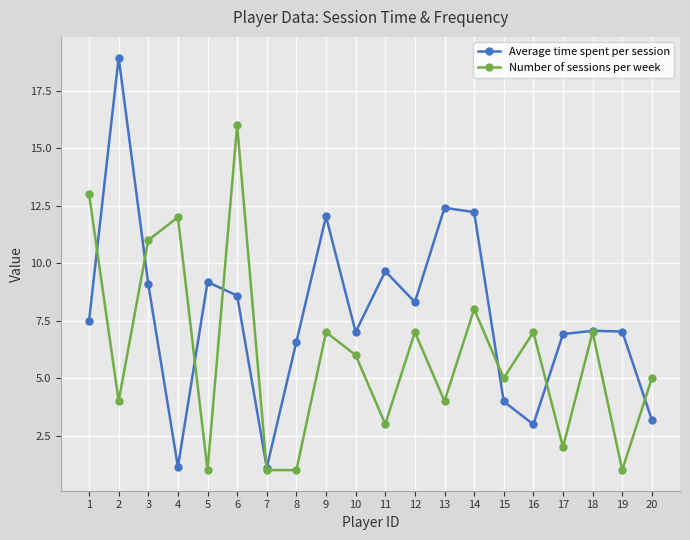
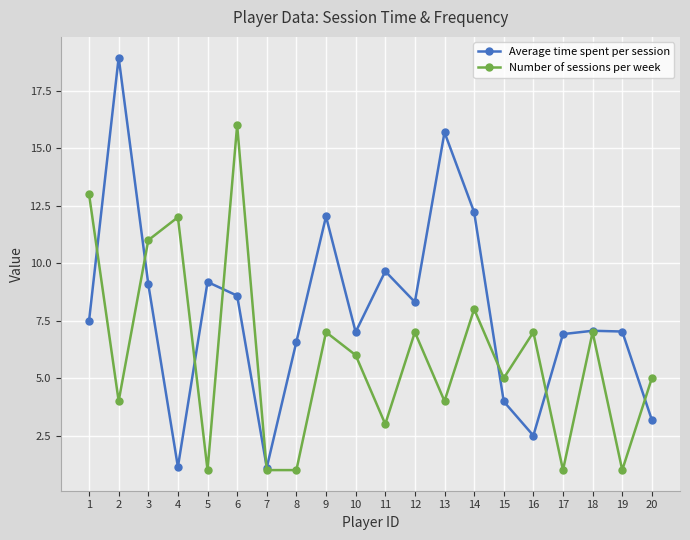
Average time spent per session, 13: 12.4 -> 15.7
Average time spent per session, 16: 3.0 -> 2.5
Number of sessions per week, 17: 2 -> 1
